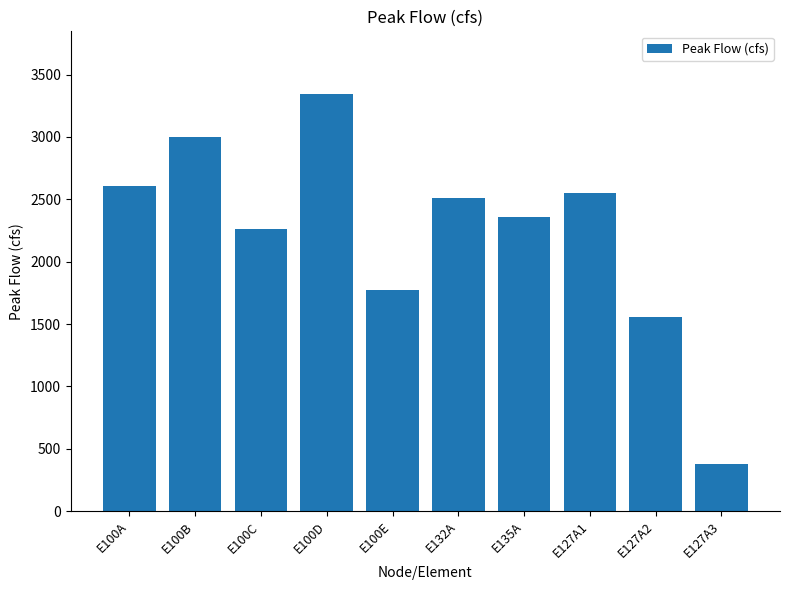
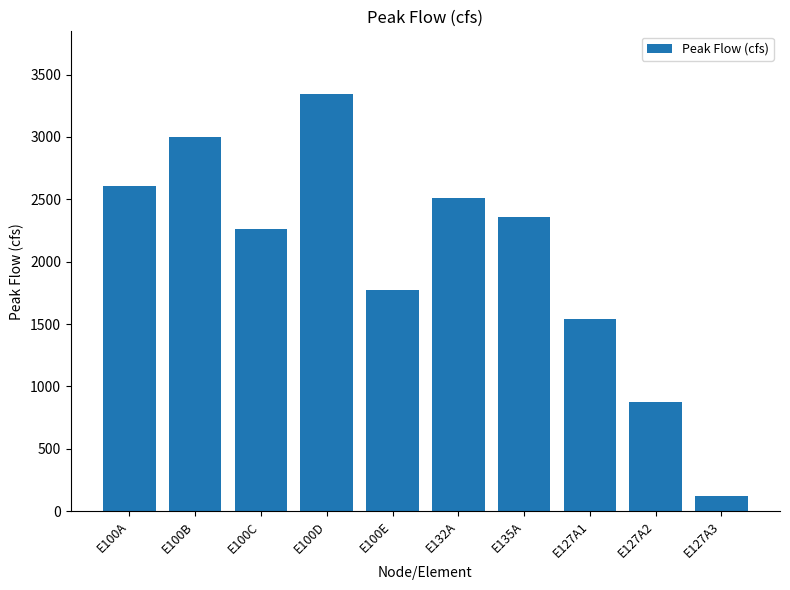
E127A1: 2550 -> 1540
E127A2: 1550 -> 880
E127A3: 380 -> 120
